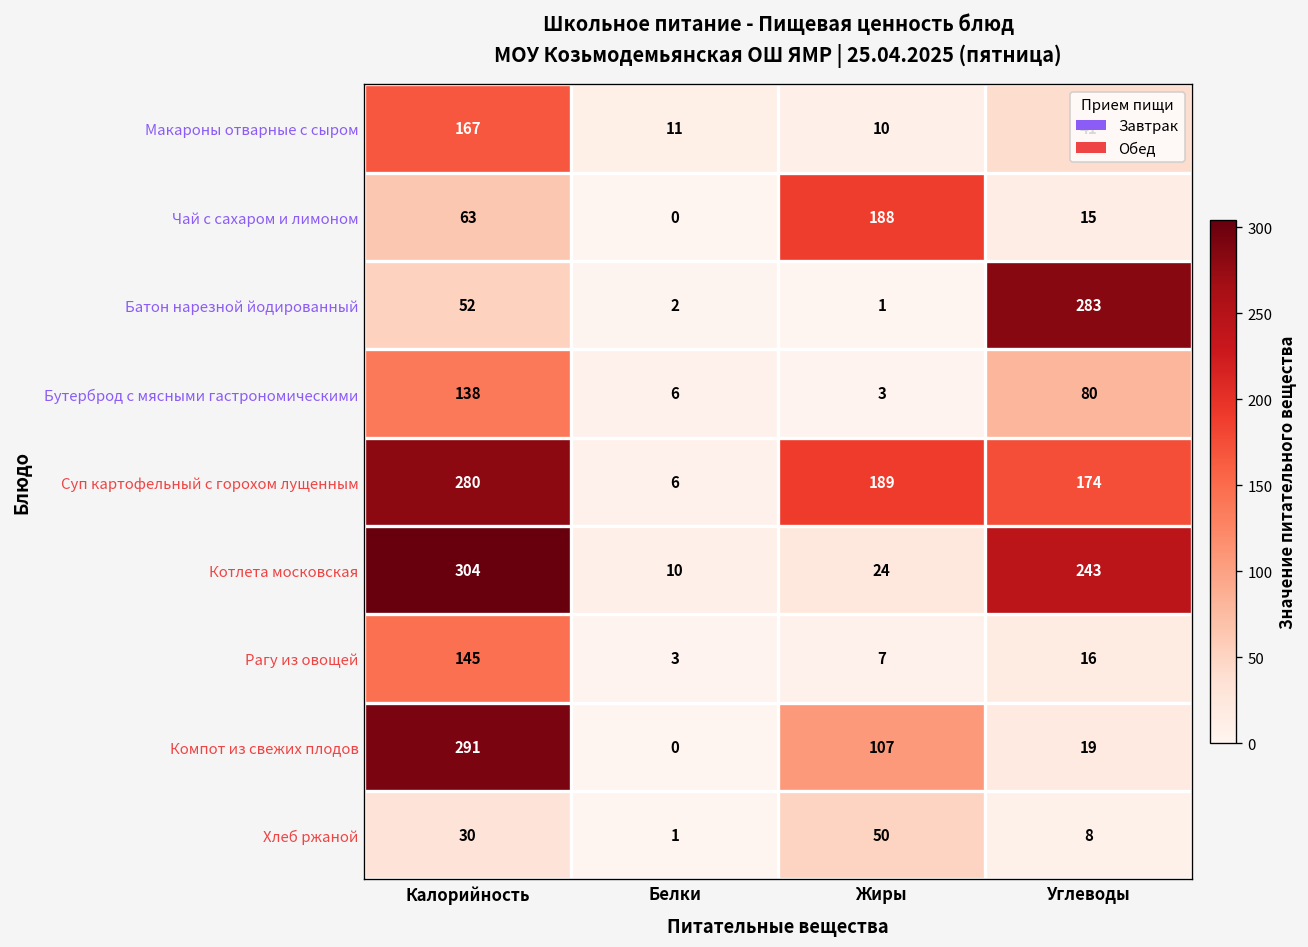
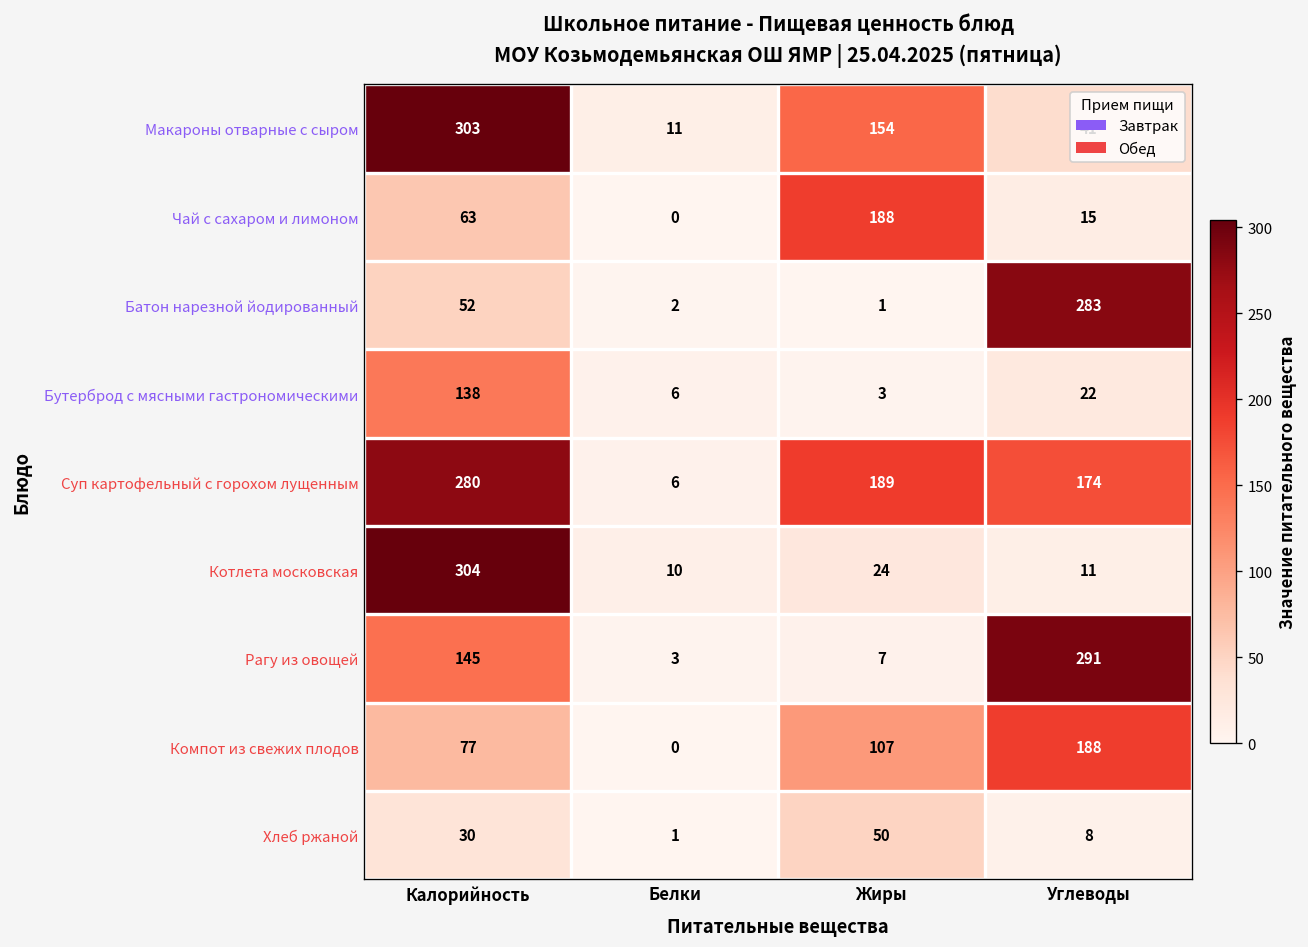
Макароны отварные с сыром, Калорийность: 167 -> 303
Макароны отварные с сыром, Жиры: 10 -> 154
Бутерброд с мясными гастрономическими, Углеводы: 80 -> 22
Котлета московская, Углеводы: 243 -> 11
Рагу из овощей, Углеводы: 16 -> 291
Компот из свежих плодов, Калорийность: 291 -> 77
Компот из свежих плодов, Углеводы: 19 -> 188
